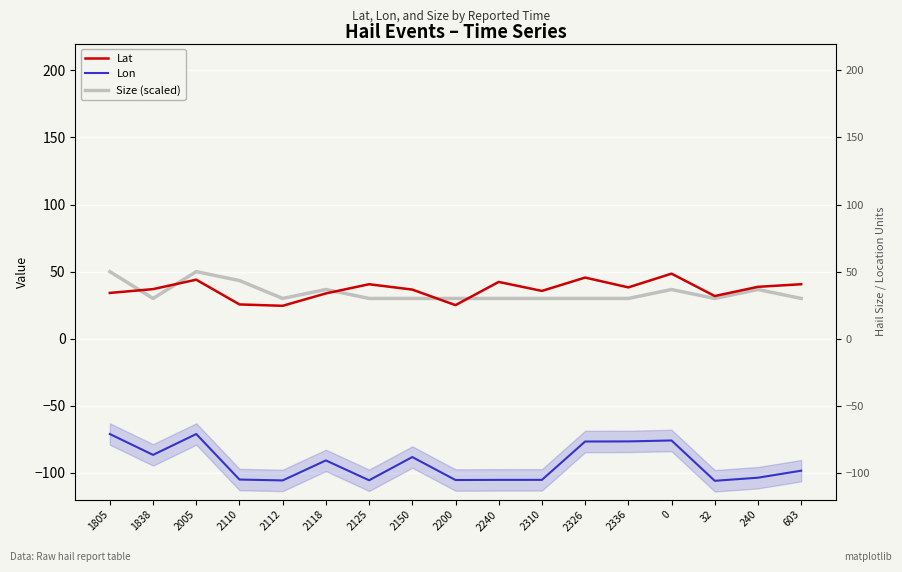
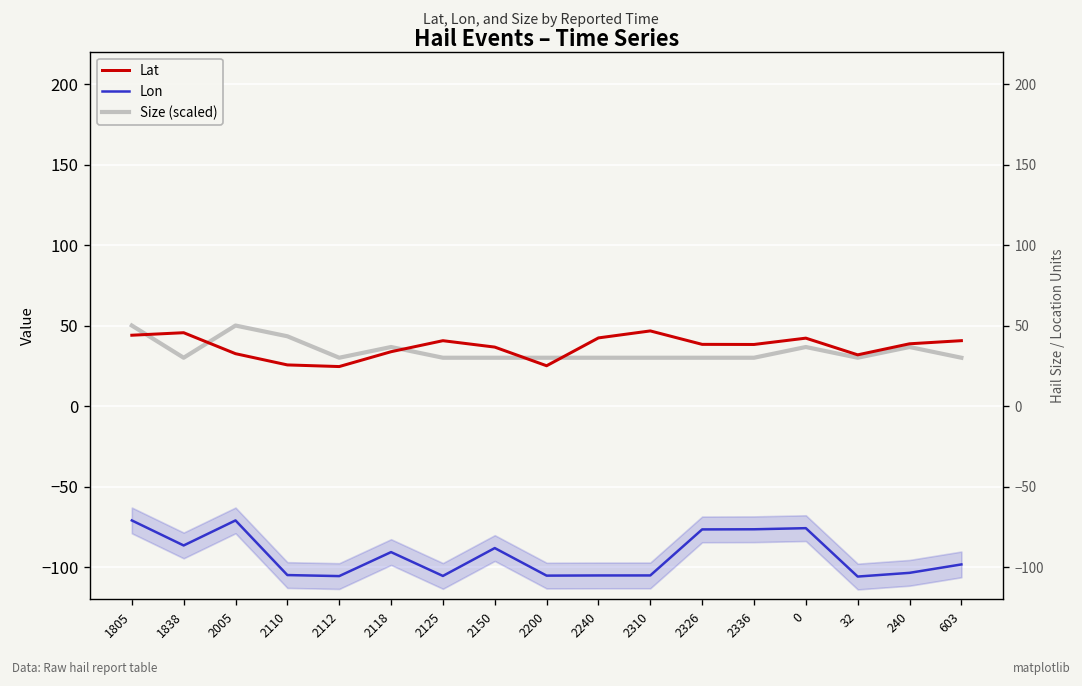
Lat, 1805: 34 -> 44
Lat, 1838: 37 -> 46
Lat, 2005: 44 -> 33
Lat, 2310: 36 -> 47
Lat, 2326: 46 -> 38
Lat, 0: 48 -> 42
